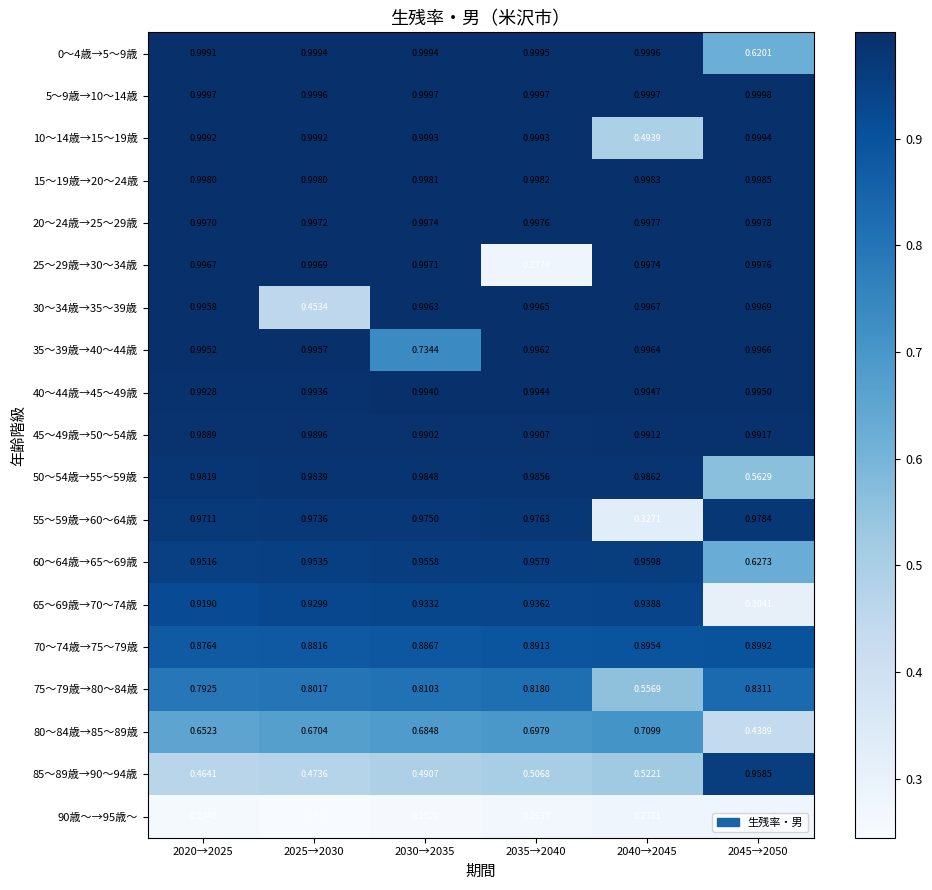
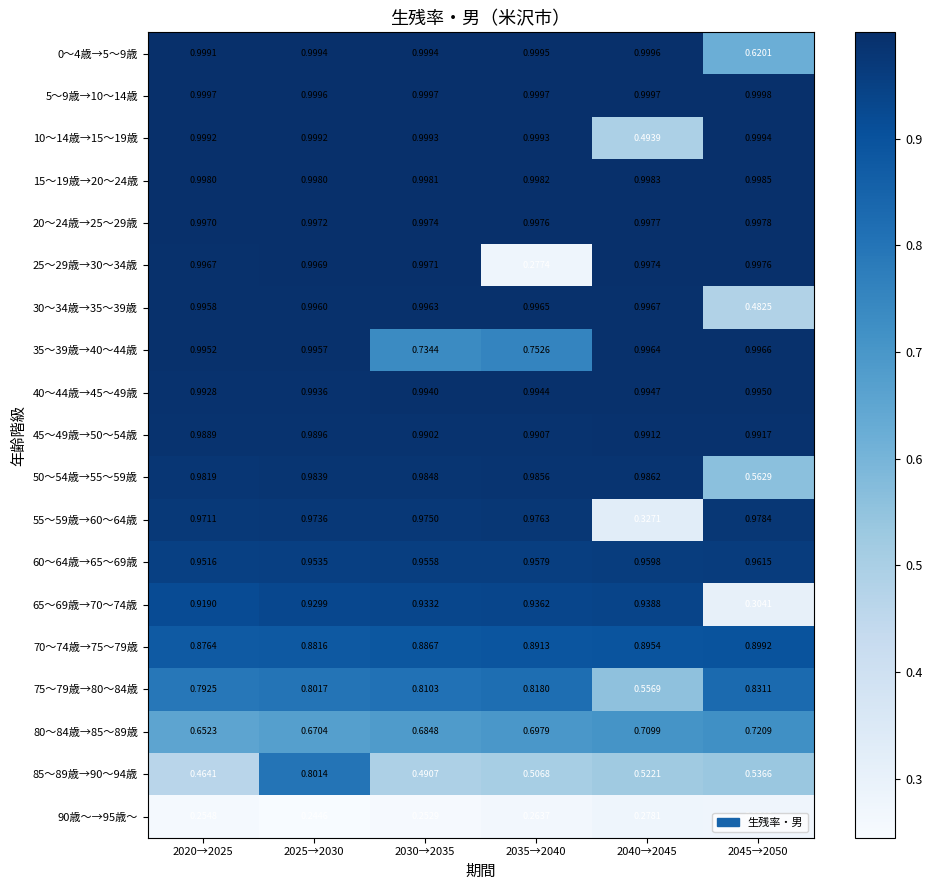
30～34歳→35～39歳, 2025→2030: 0.4534 -> 0.9960
30～34歳→35～39歳, 2045→2050: 0.9969 -> 0.4825
35～39歳→40～44歳, 2035→2040: 0.9962 -> 0.7526
60～64歳→65～69歳, 2045→2050: 0.6273 -> 0.9615
80～84歳→85～89歳, 2045→2050: 0.4389 -> 0.7209
85～89歳→90～94歳, 2025→2030: 0.4736 -> 0.8014
85～89歳→90～94歳, 2045→2050: 0.9585 -> 0.5366
